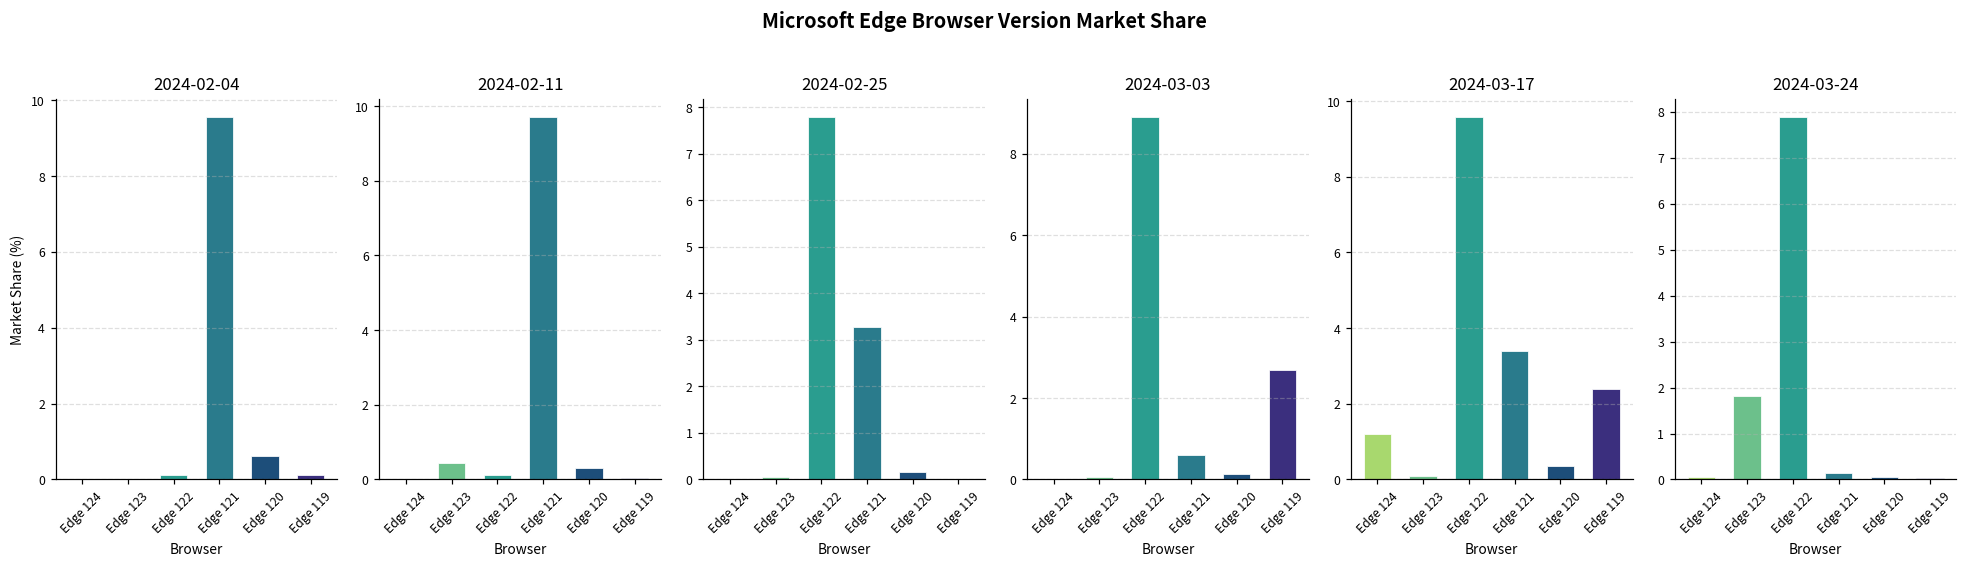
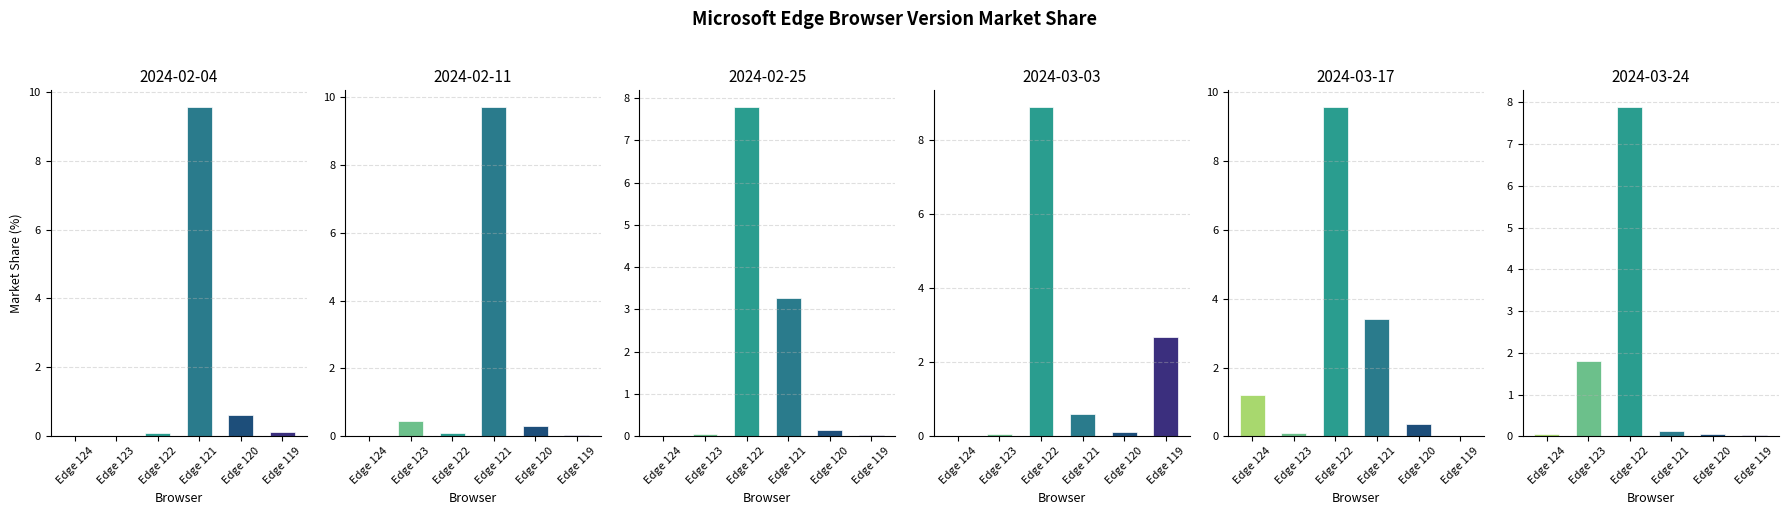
2024-03-17, Edge 119: 2.4 -> 0.0
